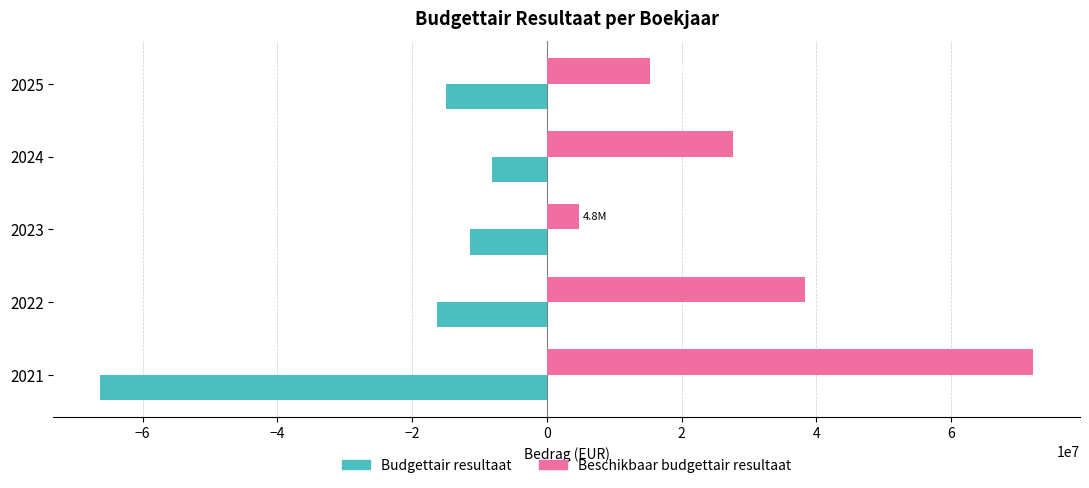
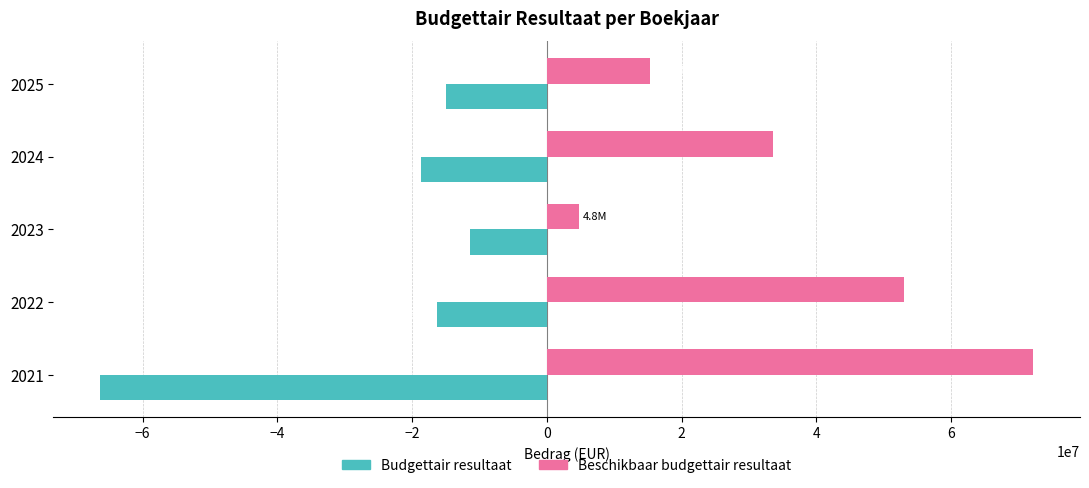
Beschikbaar budgettair resultaat, 2024: 28000000 -> 34000000
Budgettair resultaat, 2024: -8000000 -> -19000000
Beschikbaar budgettair resultaat, 2022: 38000000 -> 53000000
